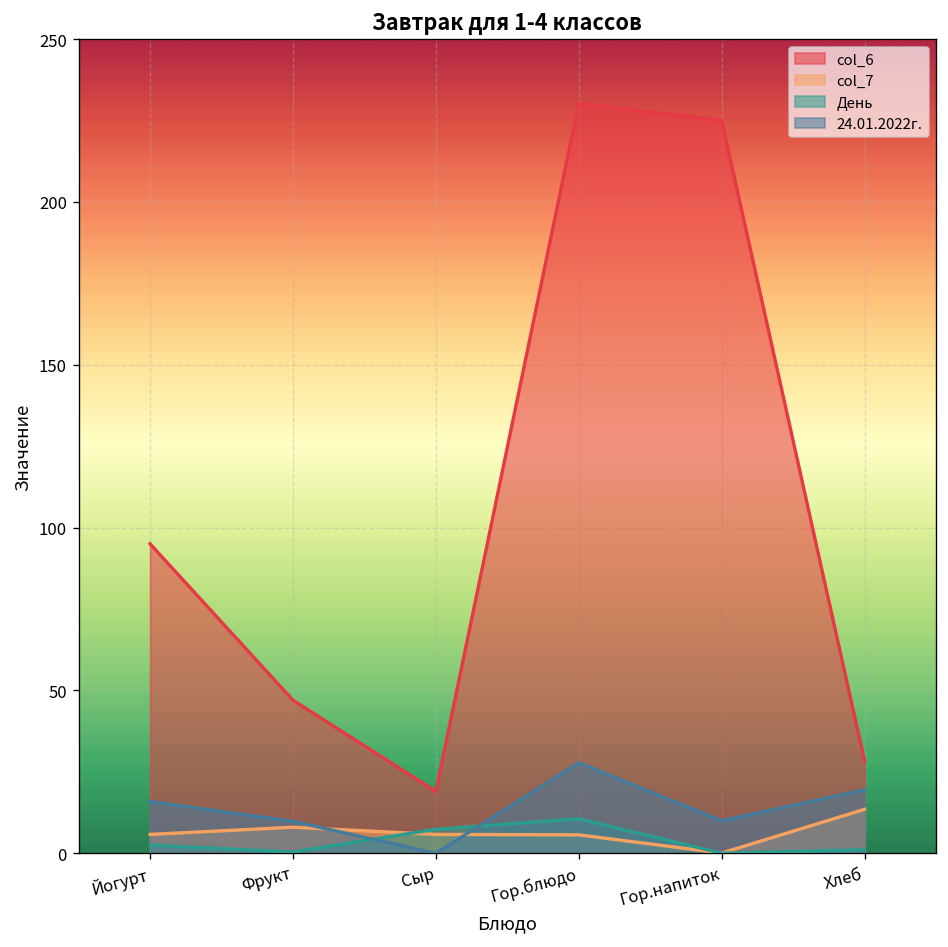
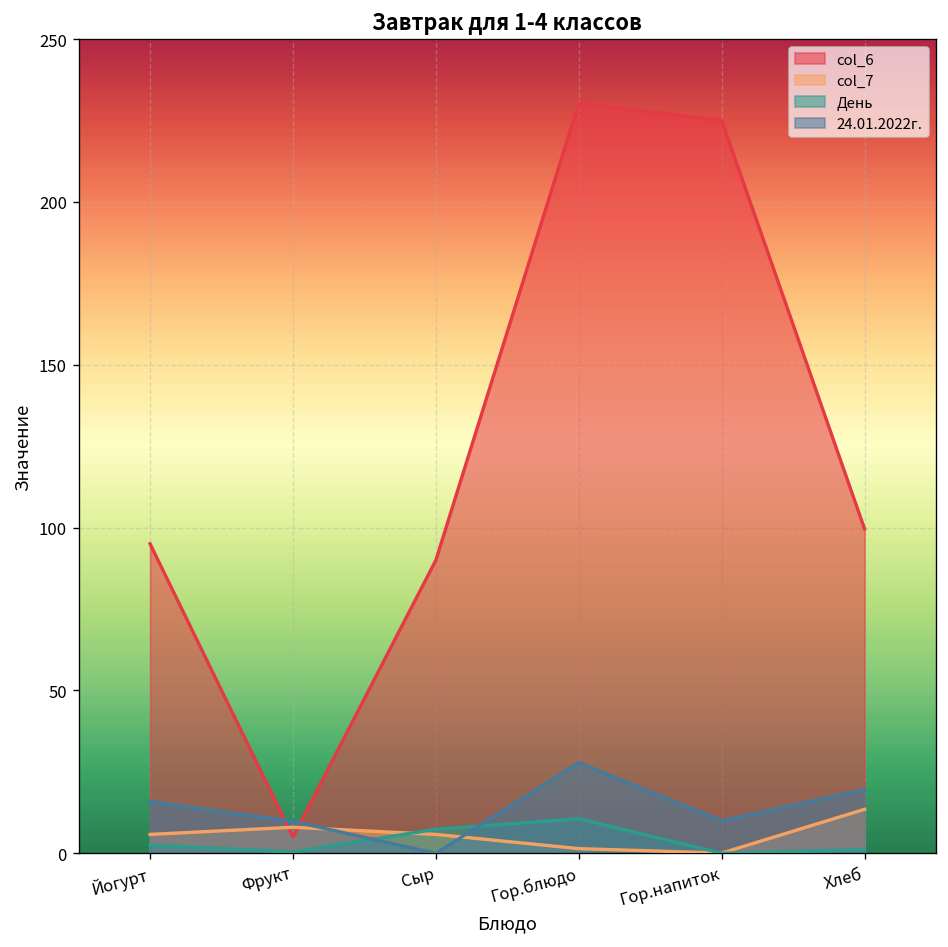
col_6, Фрукт: 47 -> 5
col_6, Сыр: 19 -> 90
col_7, Гор.блюдо: 6 -> 1
col_6, Хлеб: 28 -> 100
